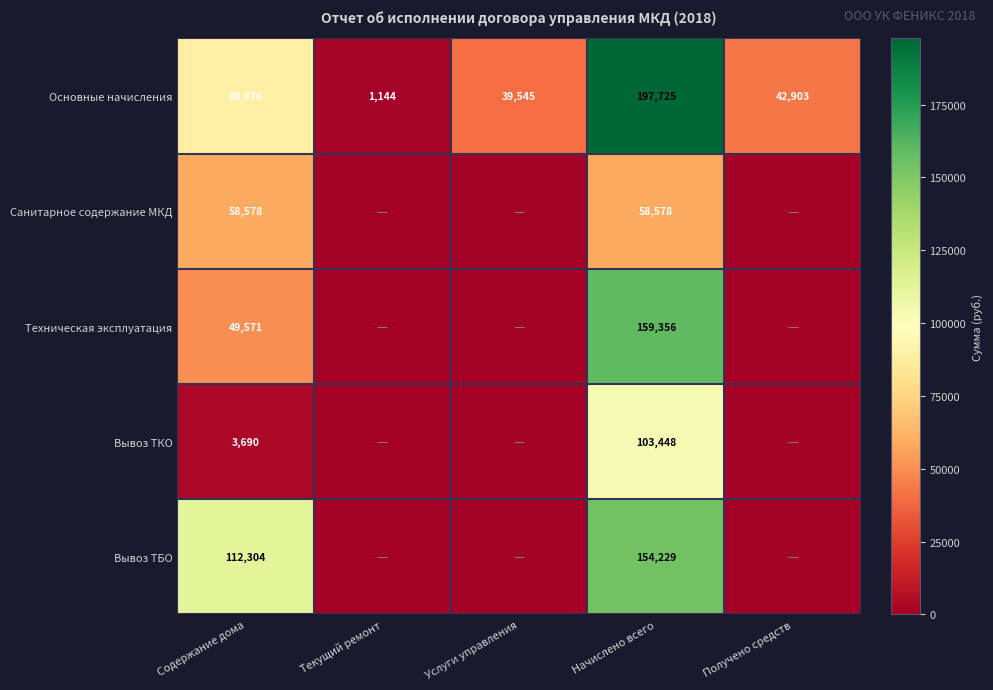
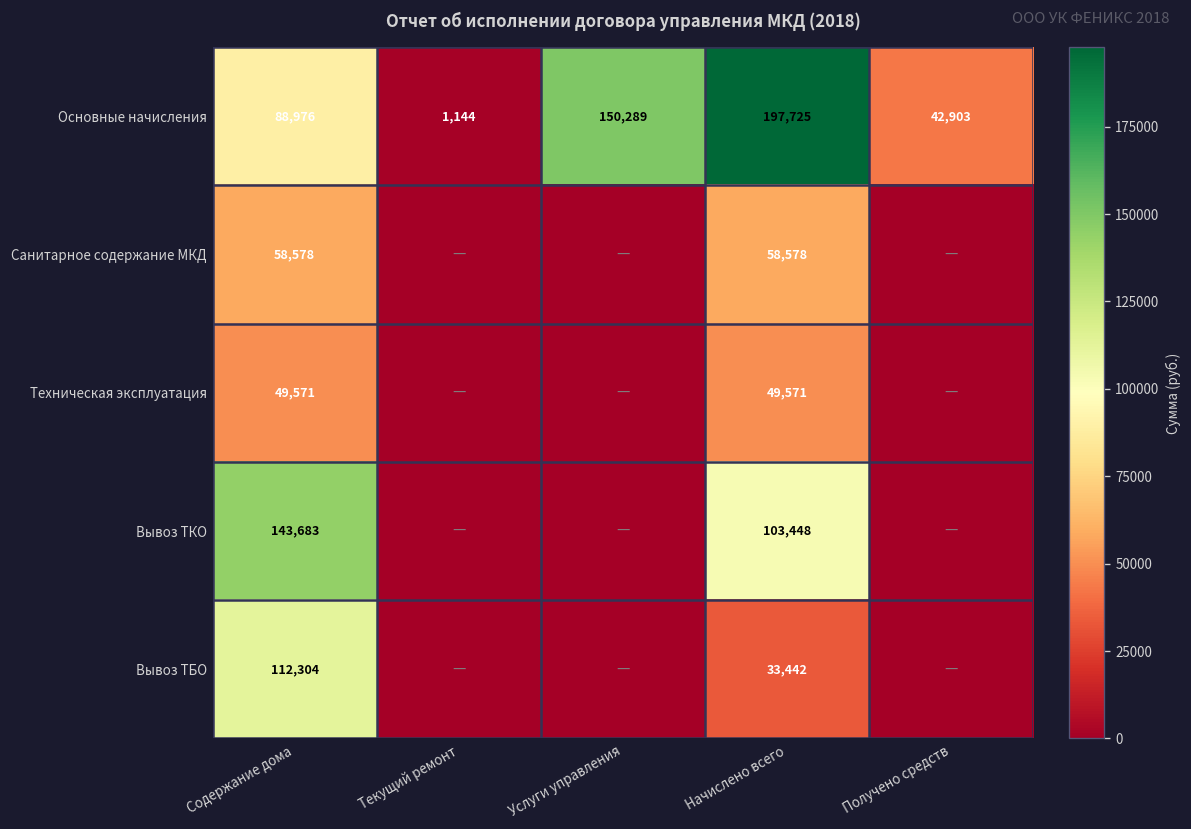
Основные начисления, Услуги управления: 39,545 -> 150,289
Техническая эксплуатация, Начислено всего: 159,356 -> 49,571
Вывоз ТКО, Содержание дома: 3,690 -> 143,683
Вывоз ТБО, Начислено всего: 154,229 -> 33,442
